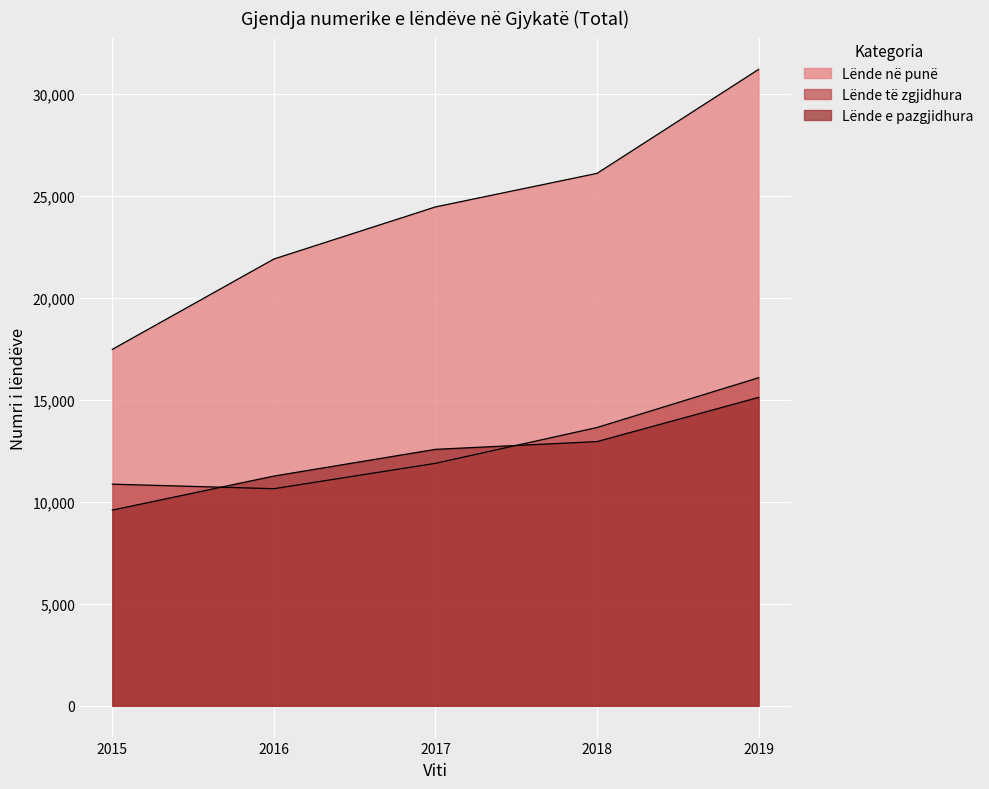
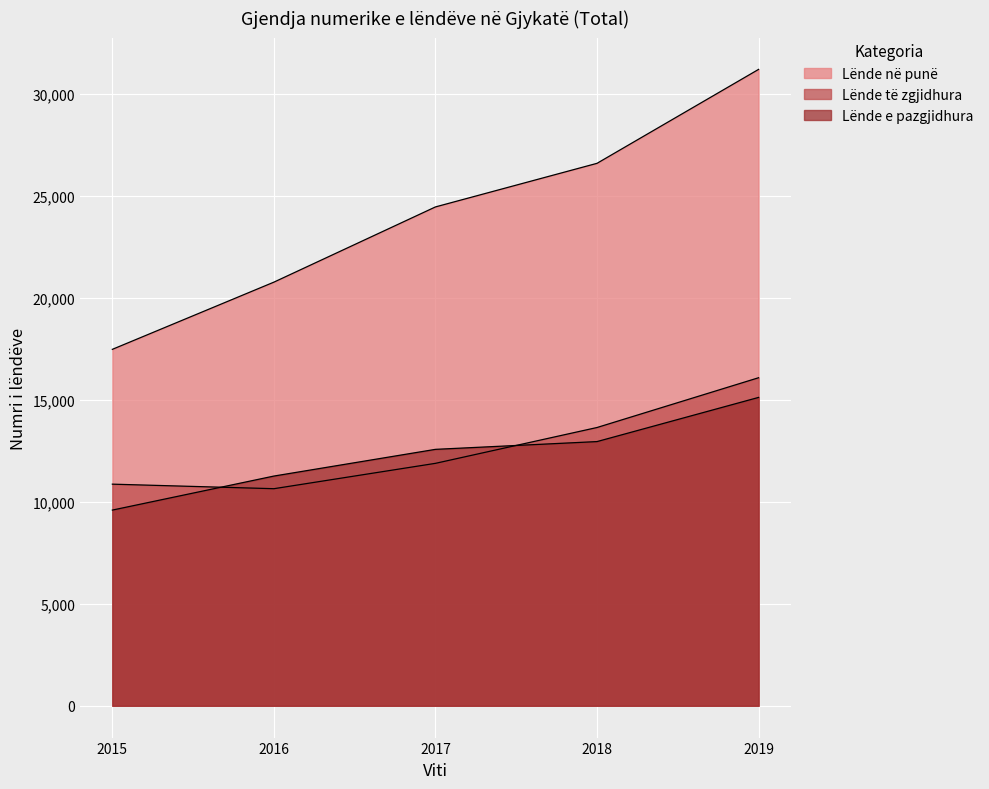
Lënde në punë, 2016: 21,900 -> 20,800
Lënde në punë, 2018: 26,100 -> 26,600
